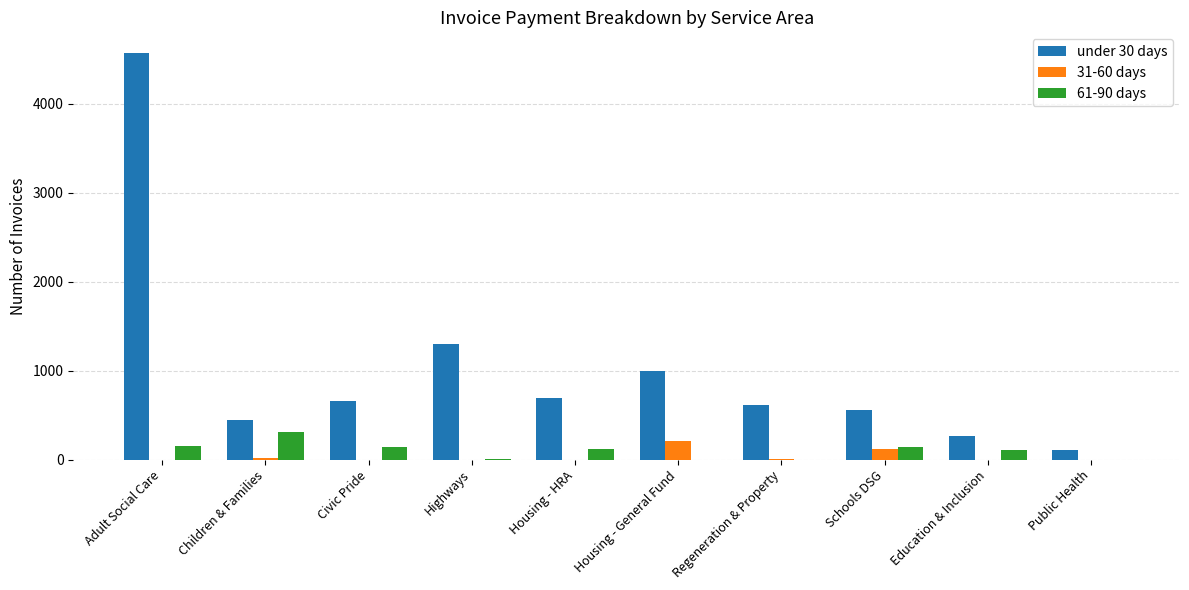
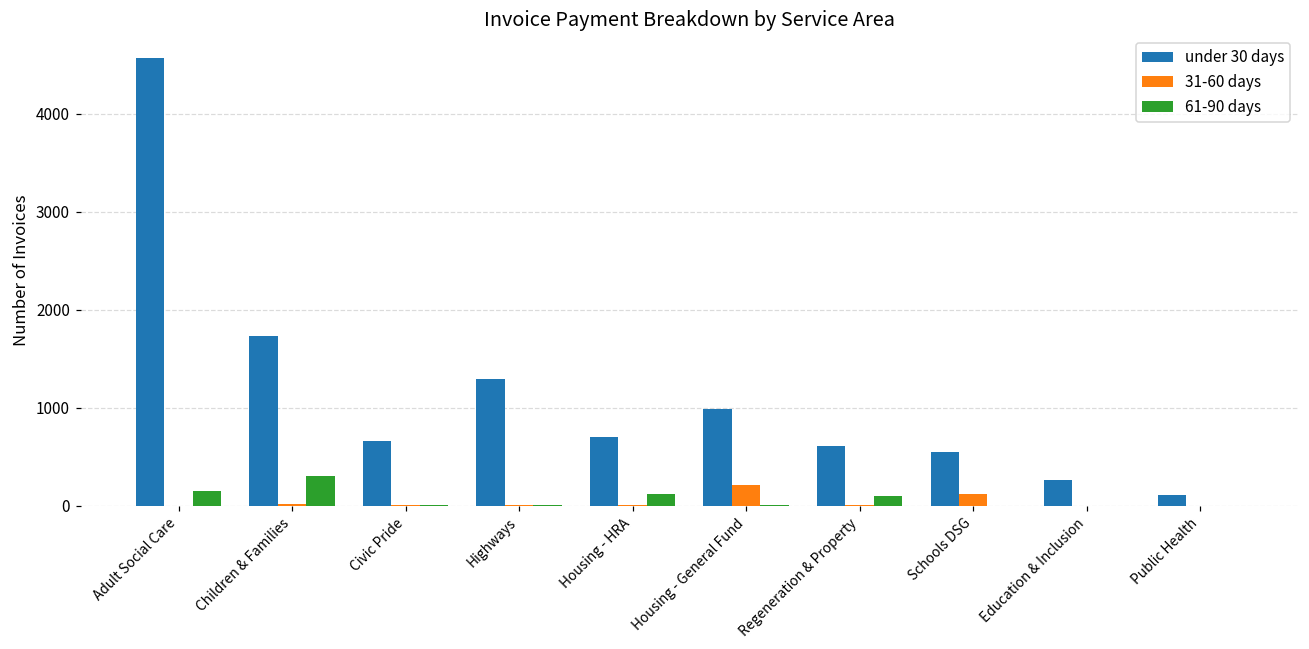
under 30 days, Children & Families: 400 -> 1700
61-90 days, Civic Pride: 100 -> 0
61-90 days, Regeneration & Property: 0 -> 100
61-90 days, Schools DSG: 100 -> 0
61-90 days, Education & Inclusion: 100 -> 0
